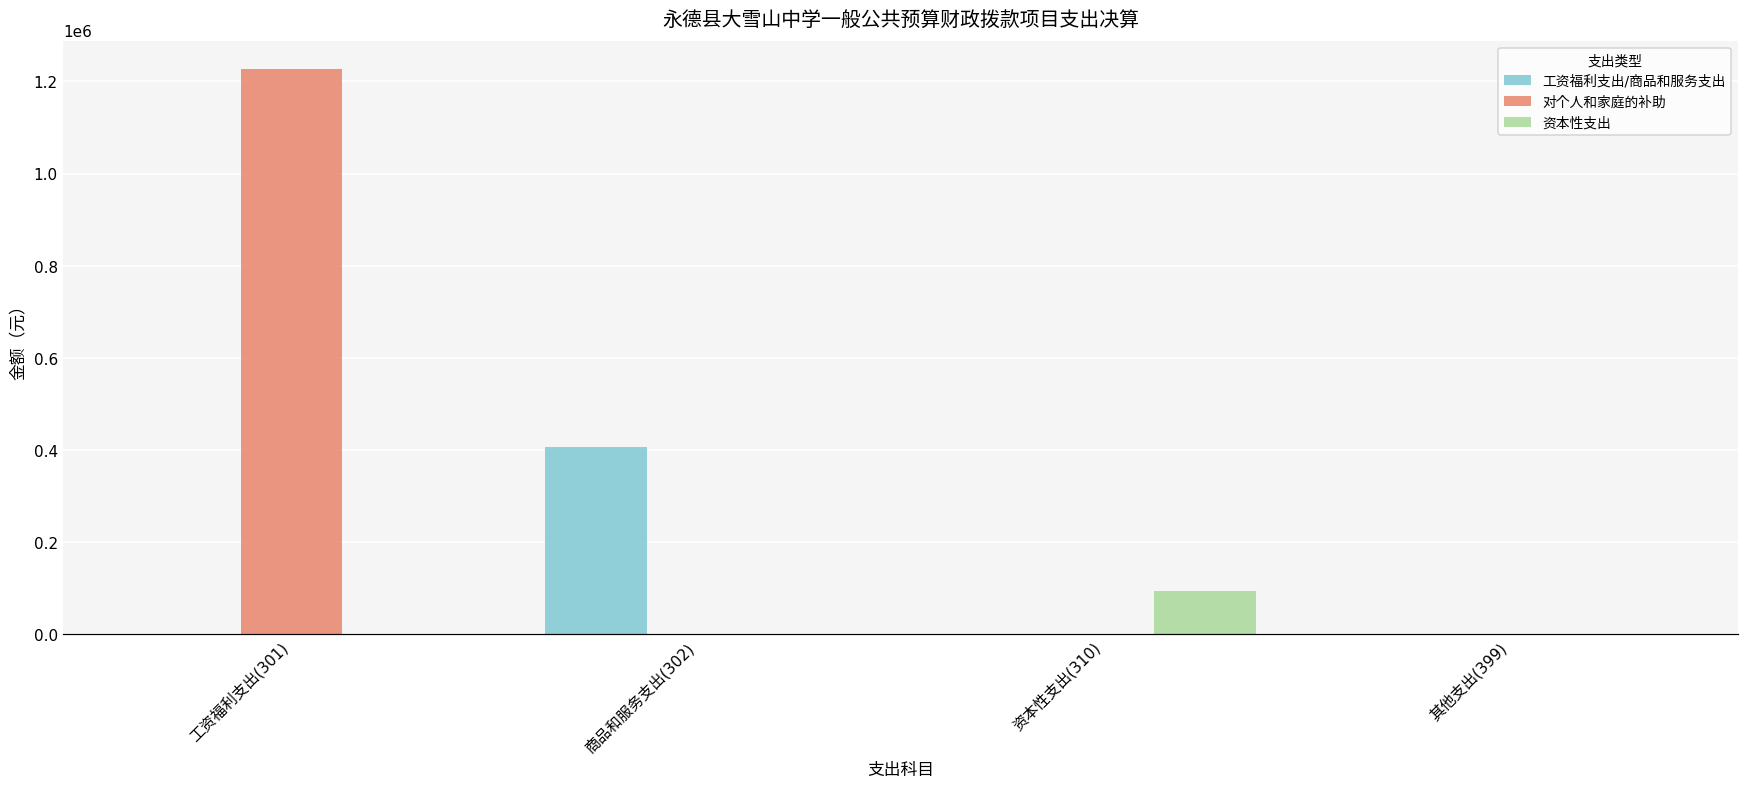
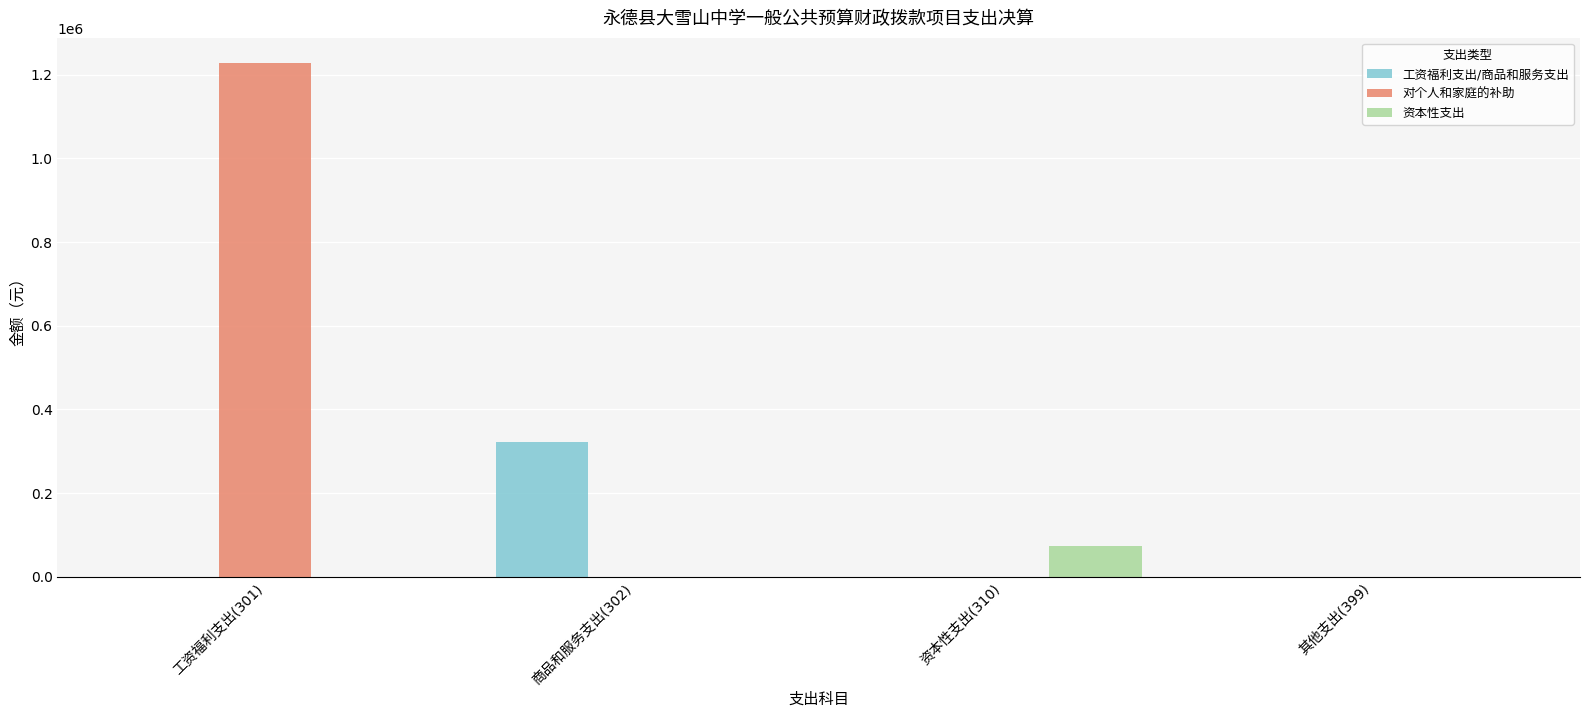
工资福利支出/商品和服务支出, 商品和服务支出(302): 400000 -> 320000
资本性支出, 资本性支出(310): 90000 -> 70000
